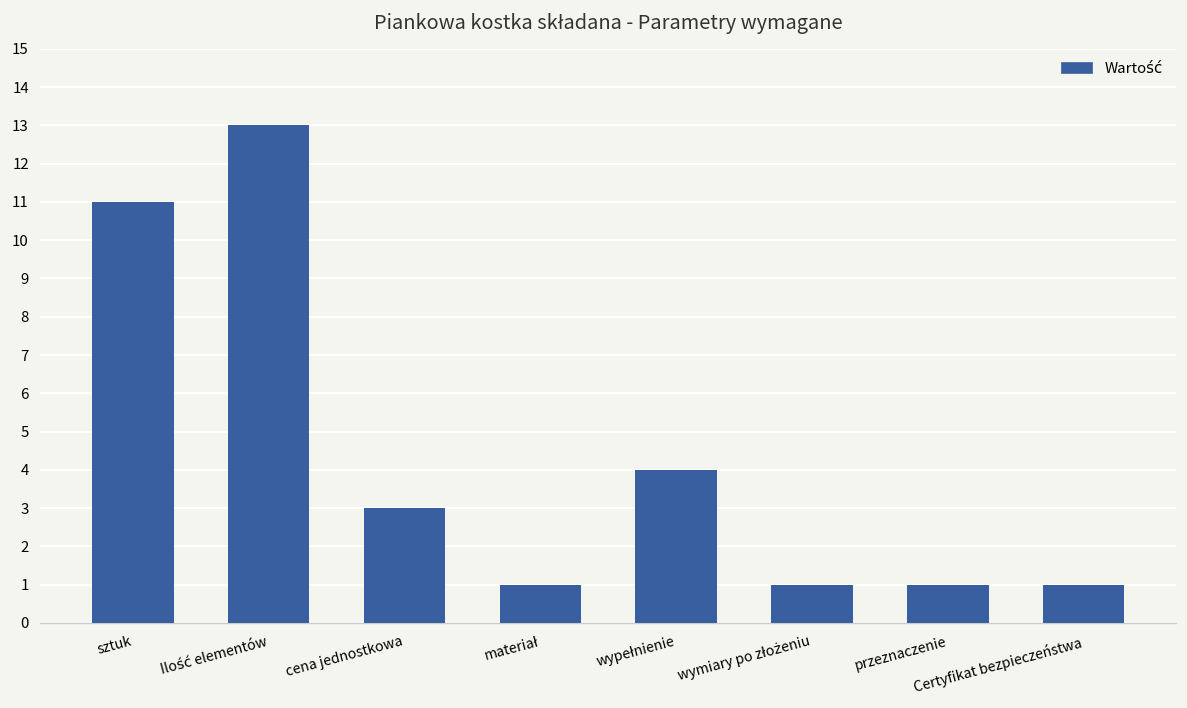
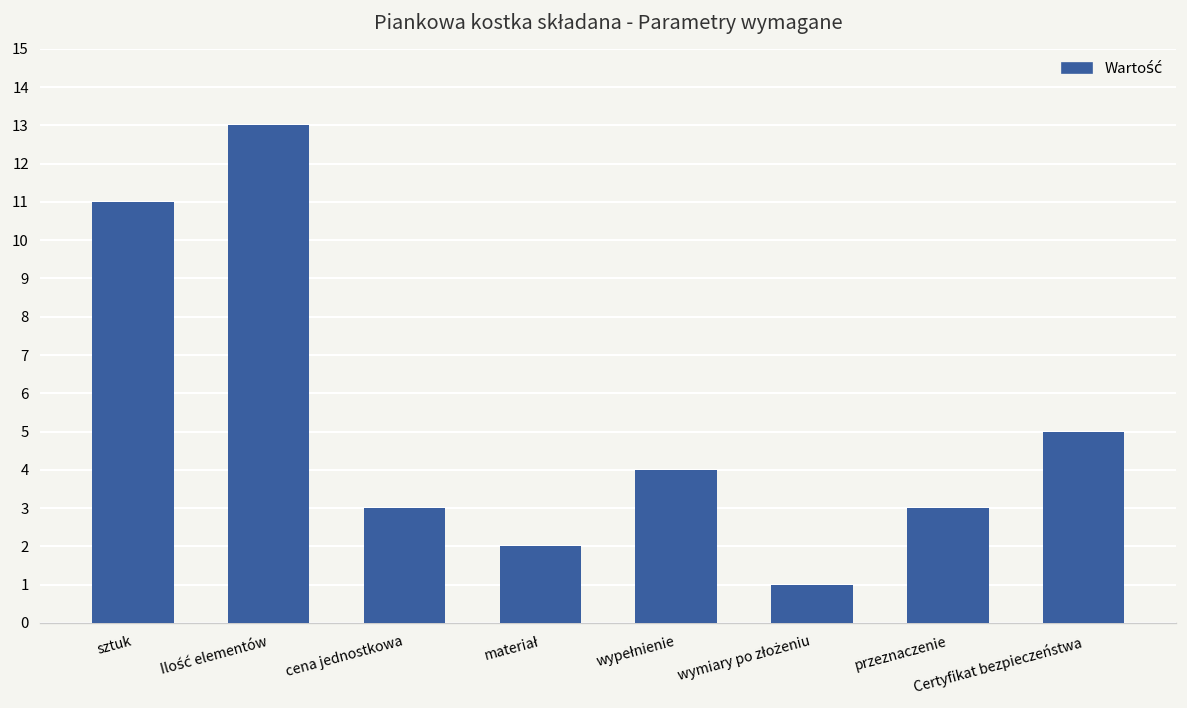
materiał: 1 -> 2
przeznaczenie: 1 -> 3
Certyfikat bezpieczeństwa: 1 -> 5
